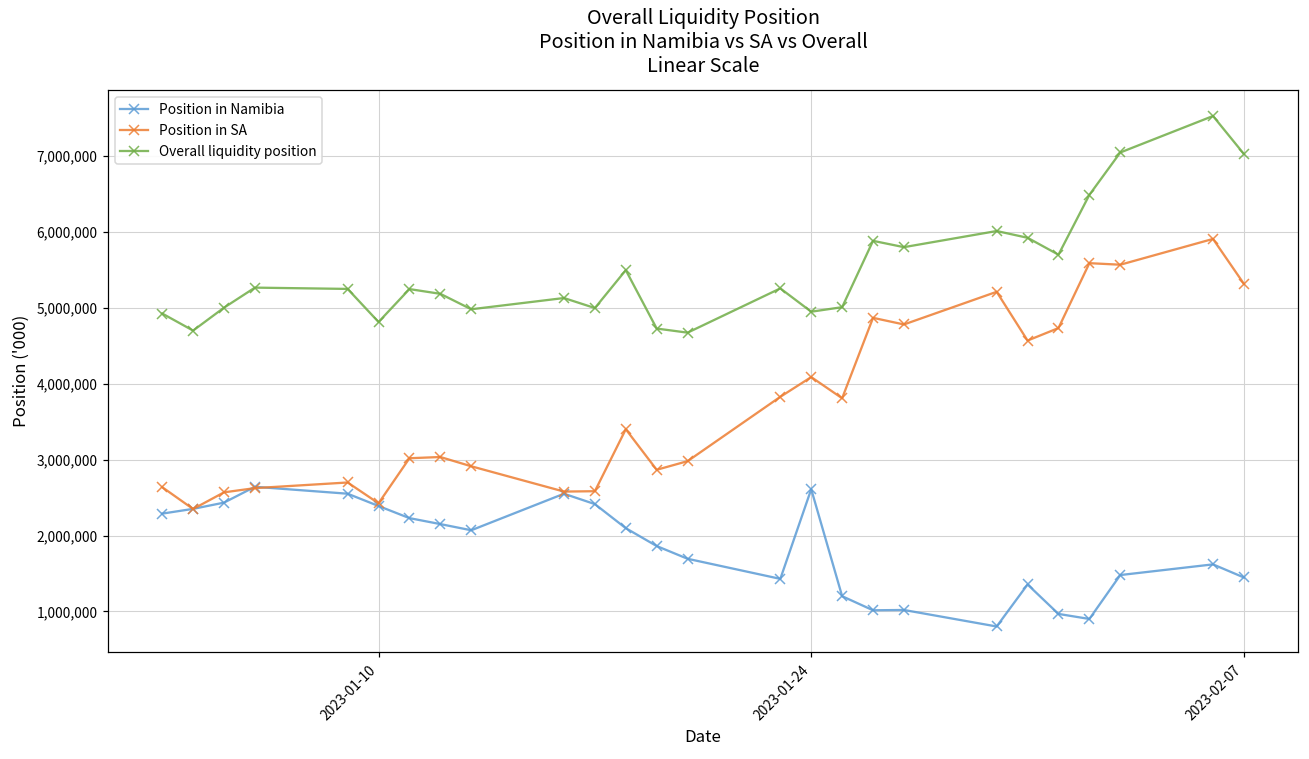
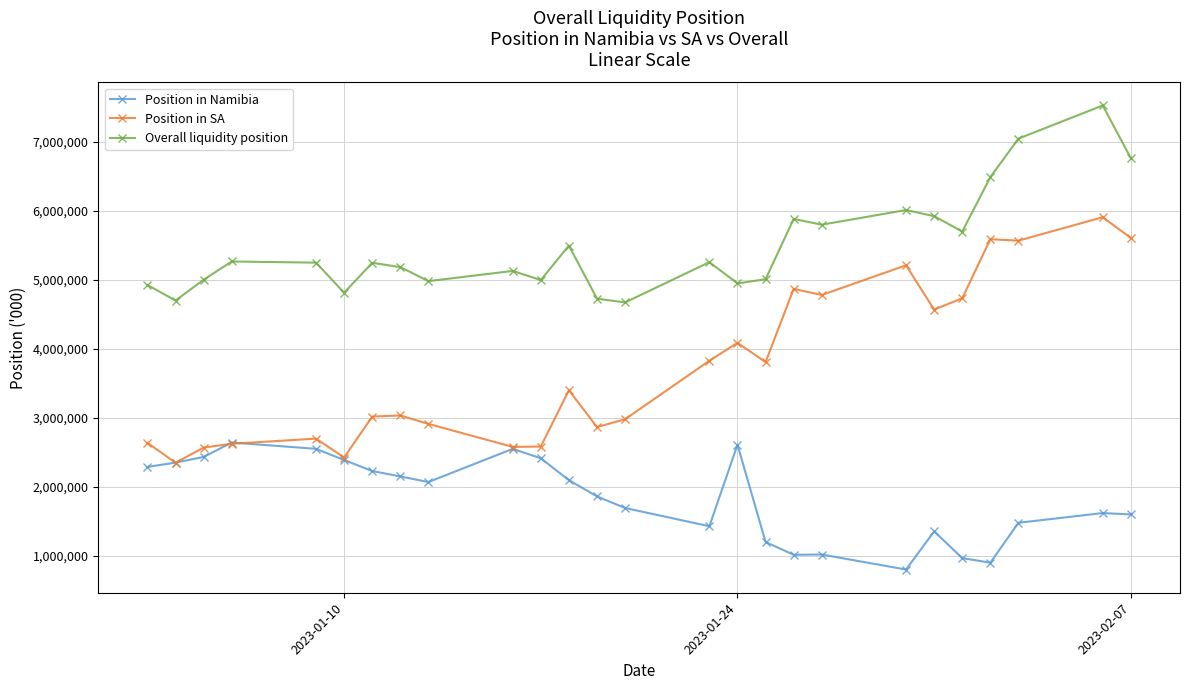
Position in Namibia, 2023-02-07: 1,400,000 -> 1,600,000
Position in SA, 2023-02-07: 5,300,000 -> 5,600,000
Overall liquidity position, 2023-02-07: 7,000,000 -> 6,800,000
